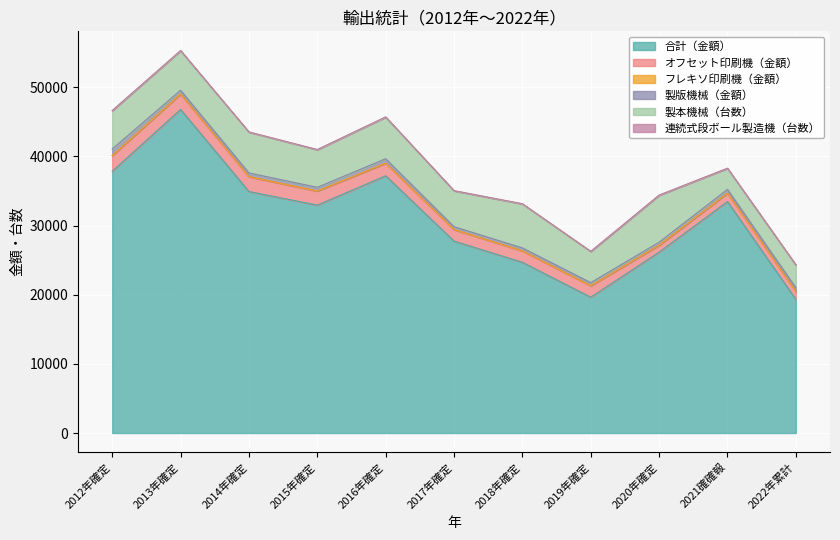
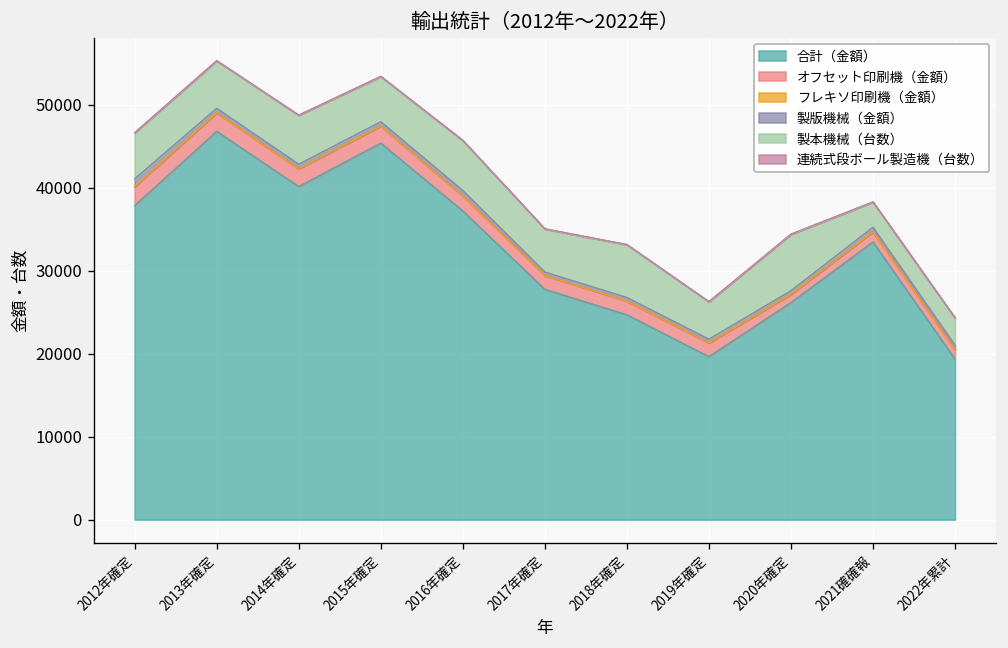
合計（金額）, 2014年確定: 35000 -> 40000
合計（金額）, 2015年確定: 33000 -> 45000
